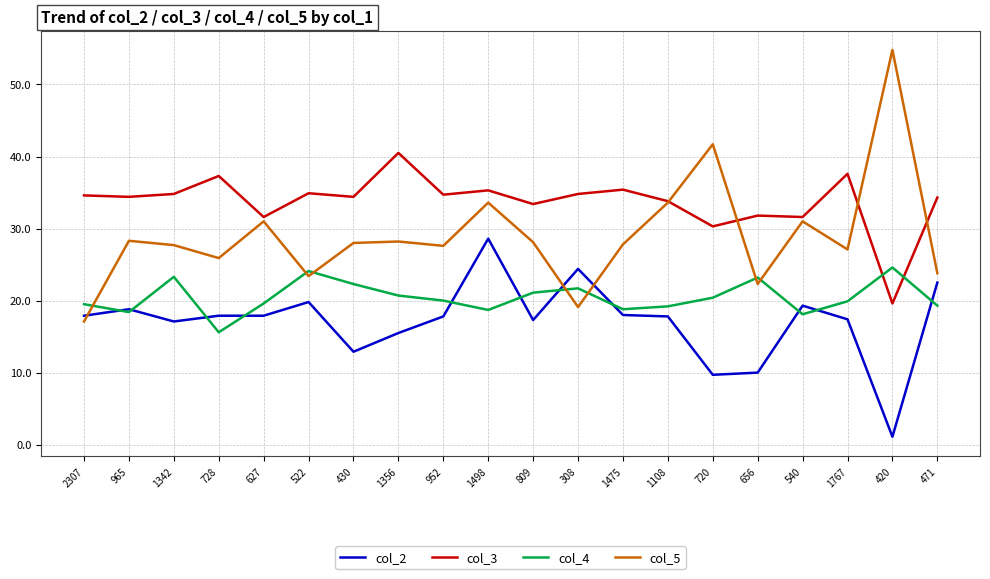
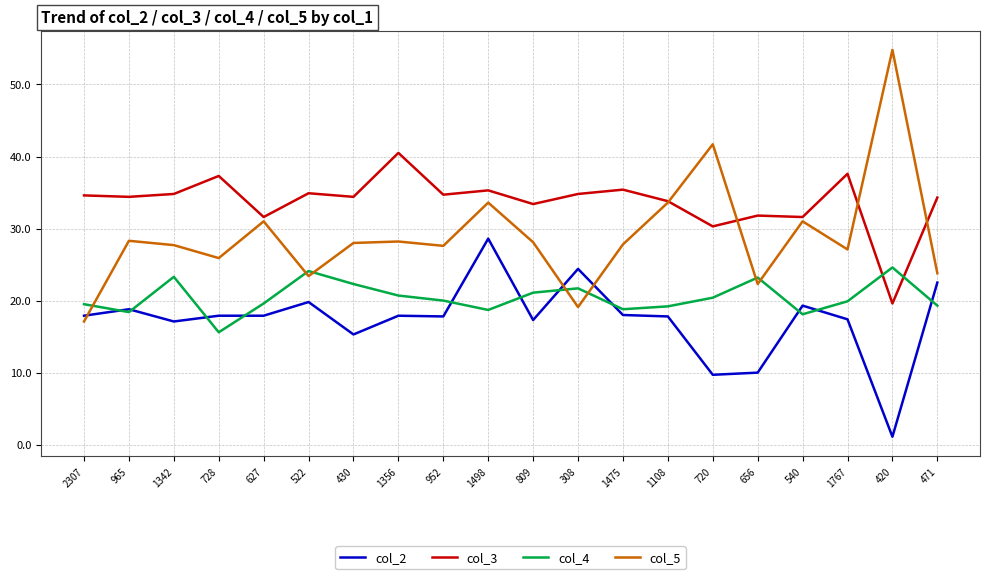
col_2, 430: 13 -> 15
col_2, 1356: 16 -> 18
